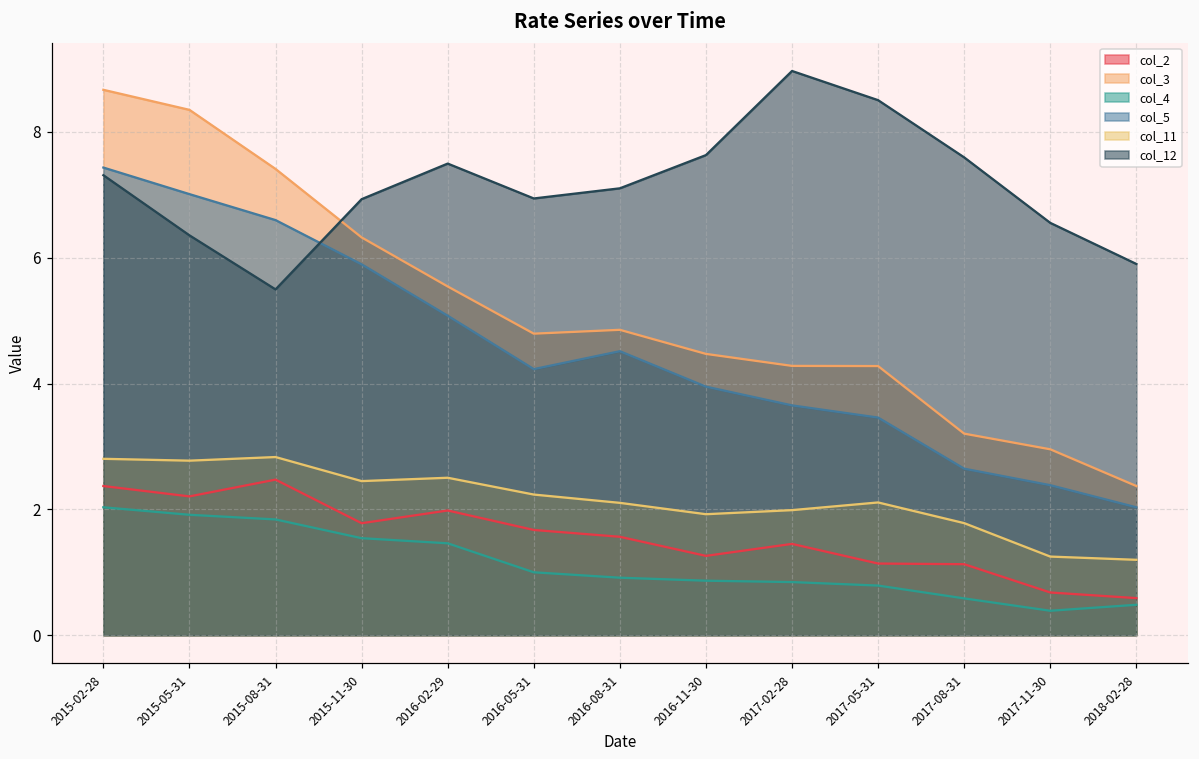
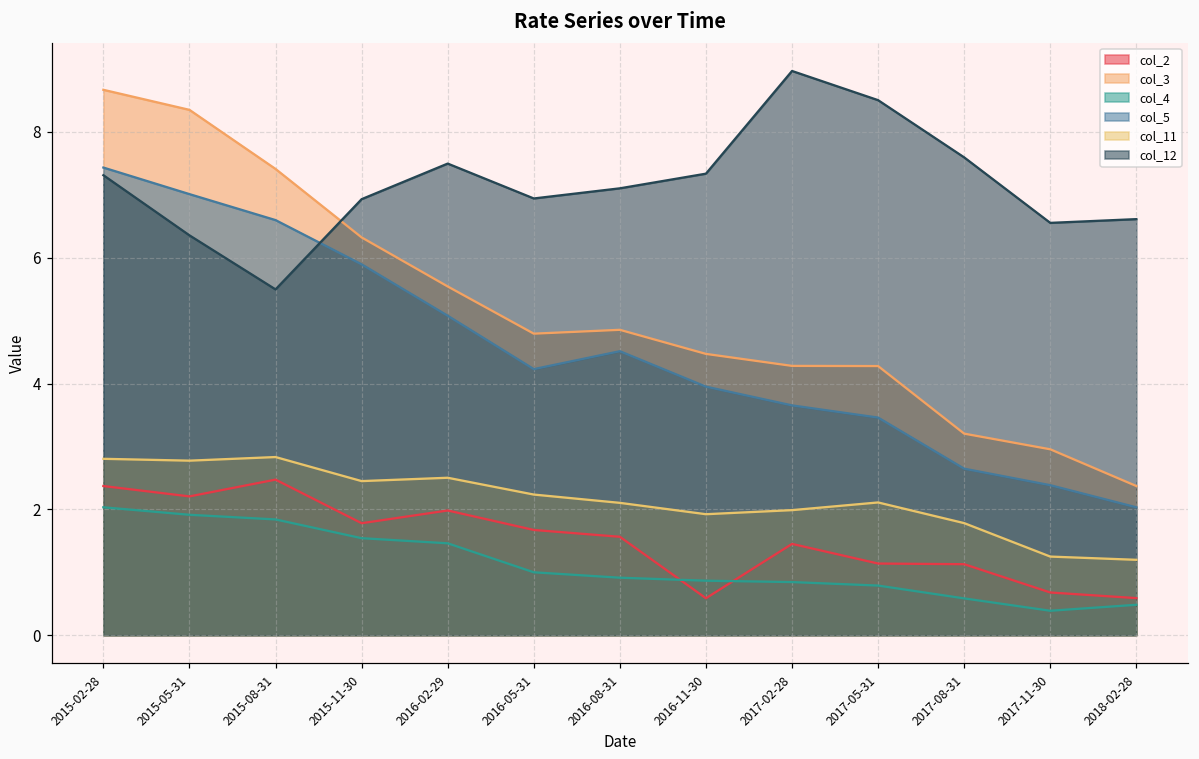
col_2, 2016-11-30: 1.3 -> 0.6
col_12, 2016-11-30: 7.6 -> 7.3
col_12, 2018-02-28: 5.9 -> 6.6
